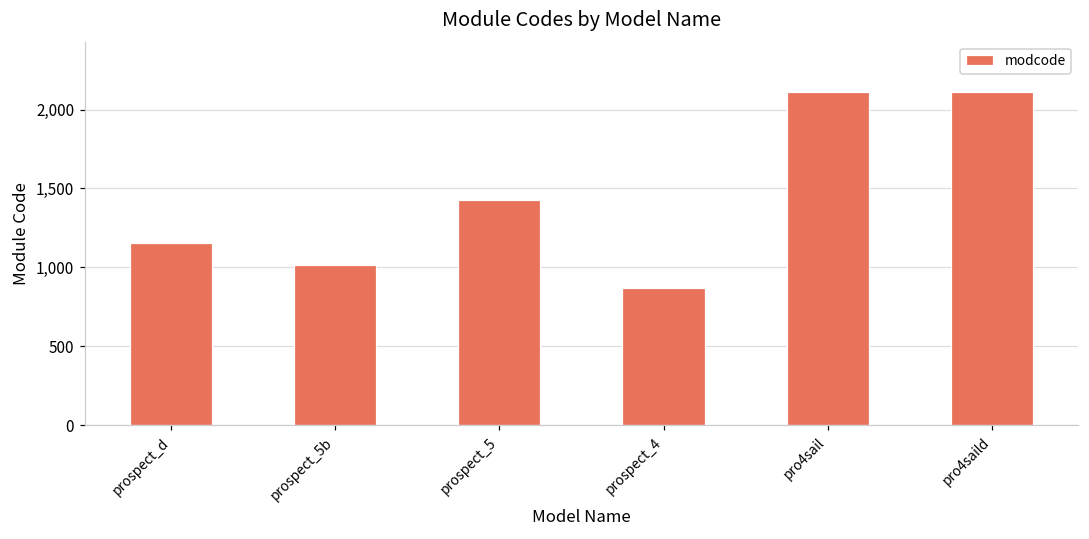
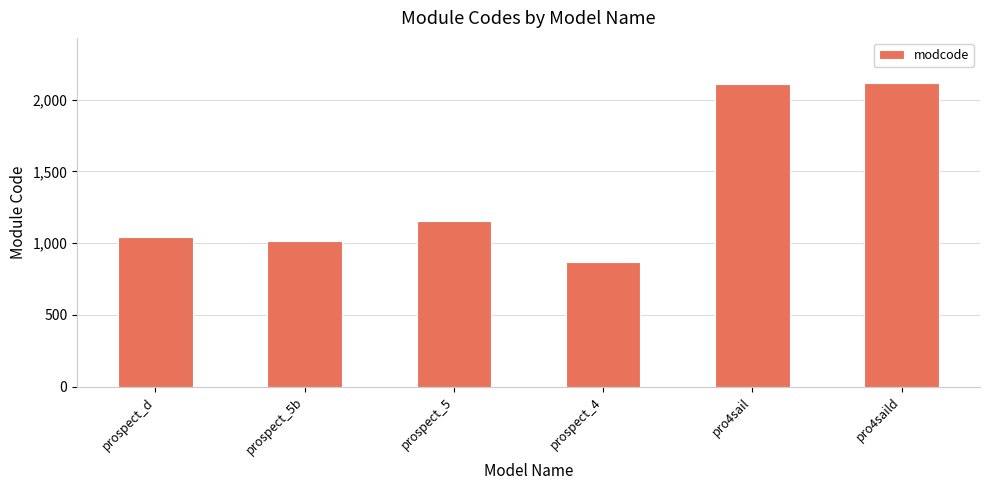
prospect_d: 1,150 -> 1,040
prospect_5: 1,430 -> 1,150
